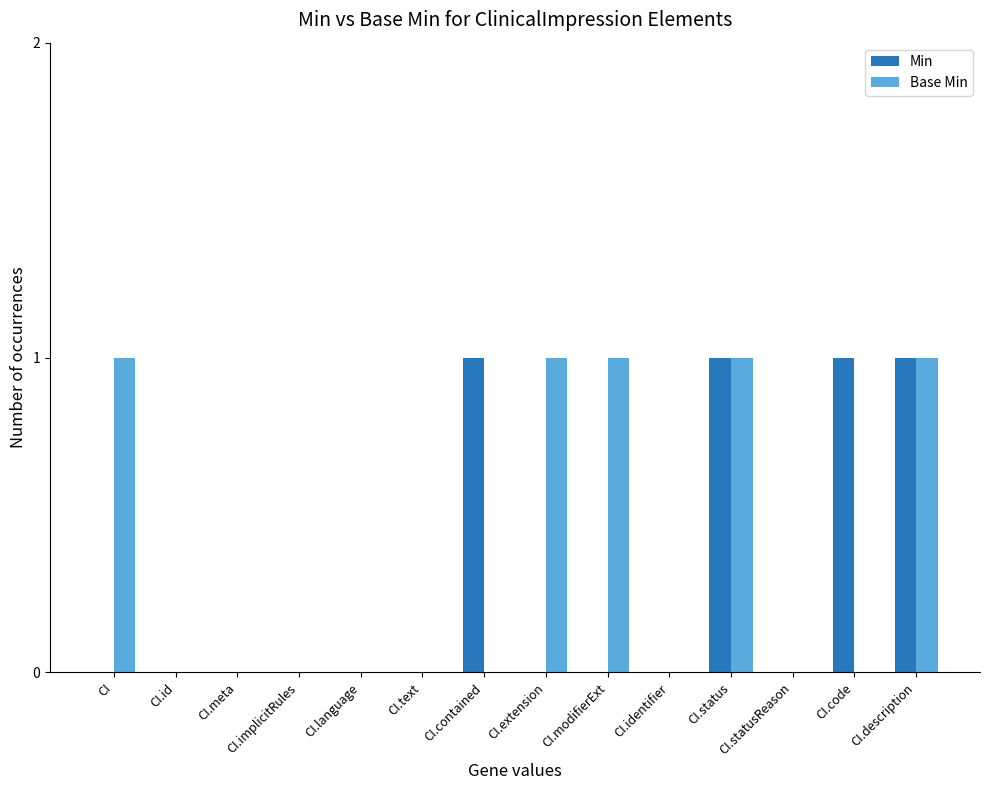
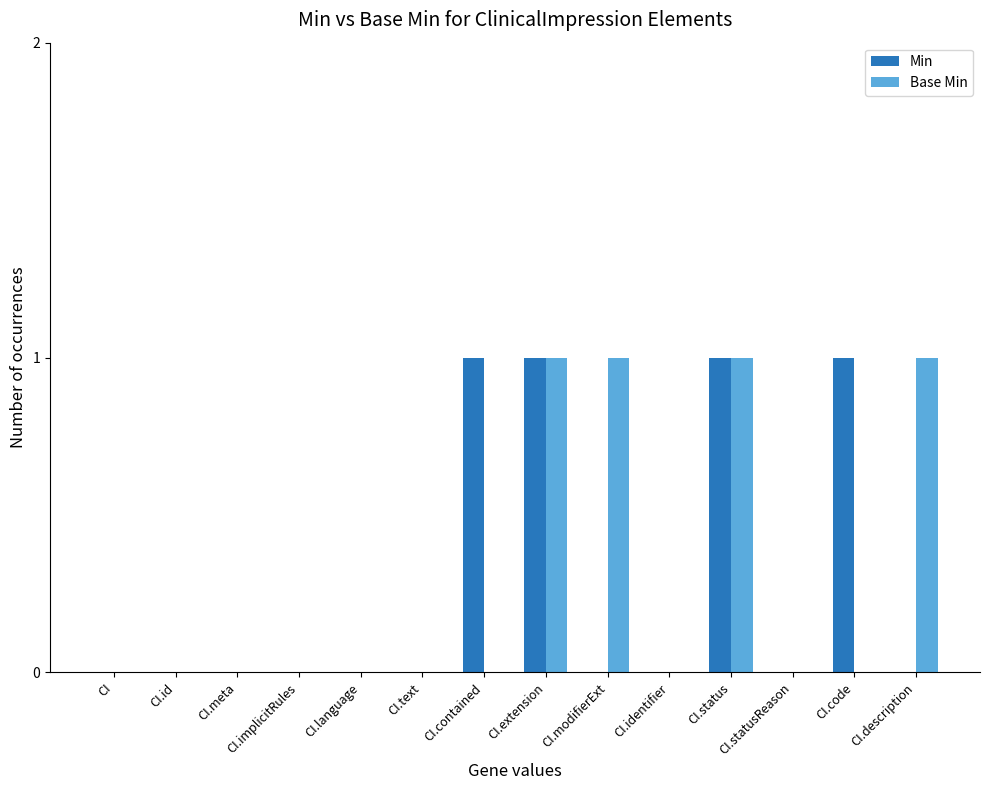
Base Min, CI: 1 -> 0
Min, CI.extension: 0 -> 1
Min, CI.description: 1 -> 0
